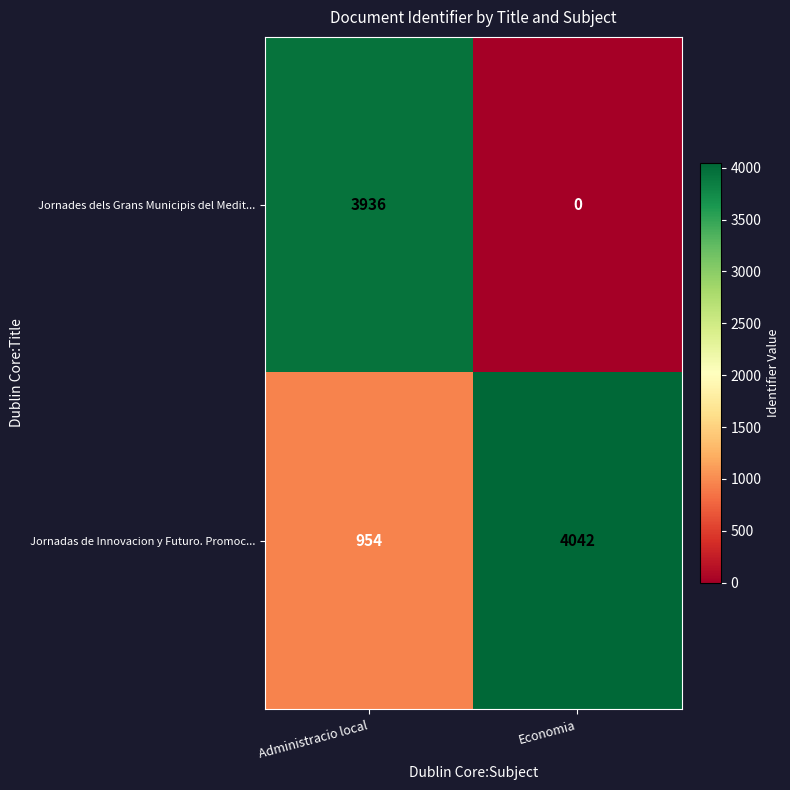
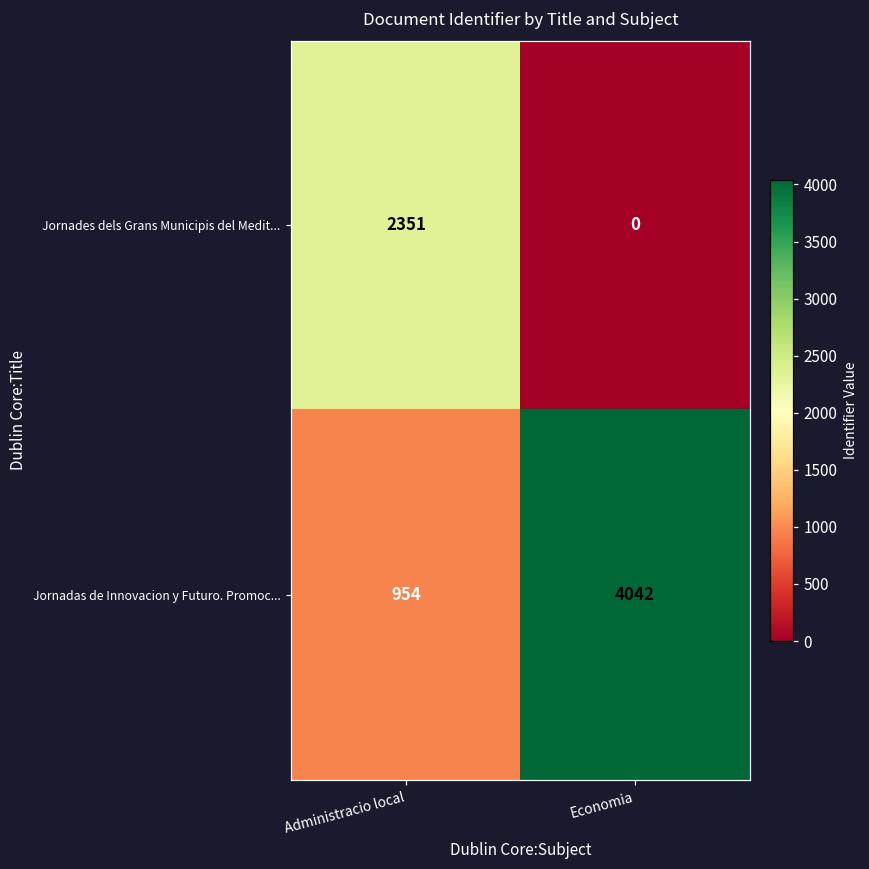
Jornades dels Grans Municipis del Medit..., Administracio local: 3936 -> 2351
